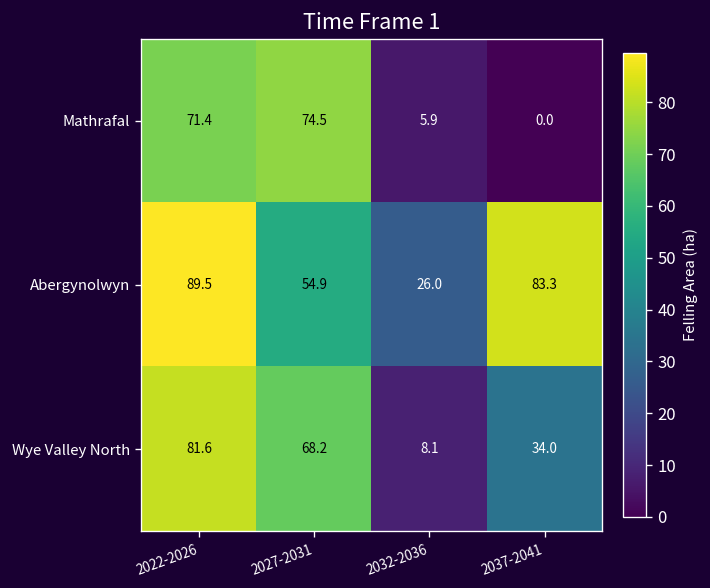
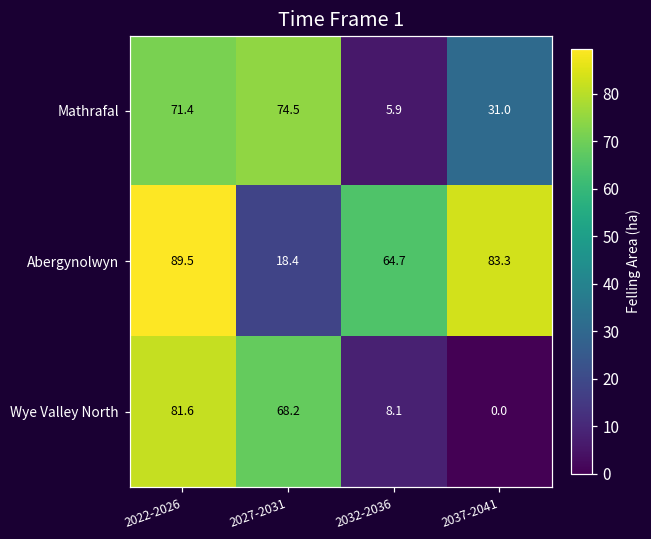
Mathrafal, 2037-2041: 0.0 -> 31.0
Abergynolwyn, 2027-2031: 54.9 -> 18.4
Abergynolwyn, 2032-2036: 26.0 -> 64.7
Wye Valley North, 2037-2041: 34.0 -> 0.0
